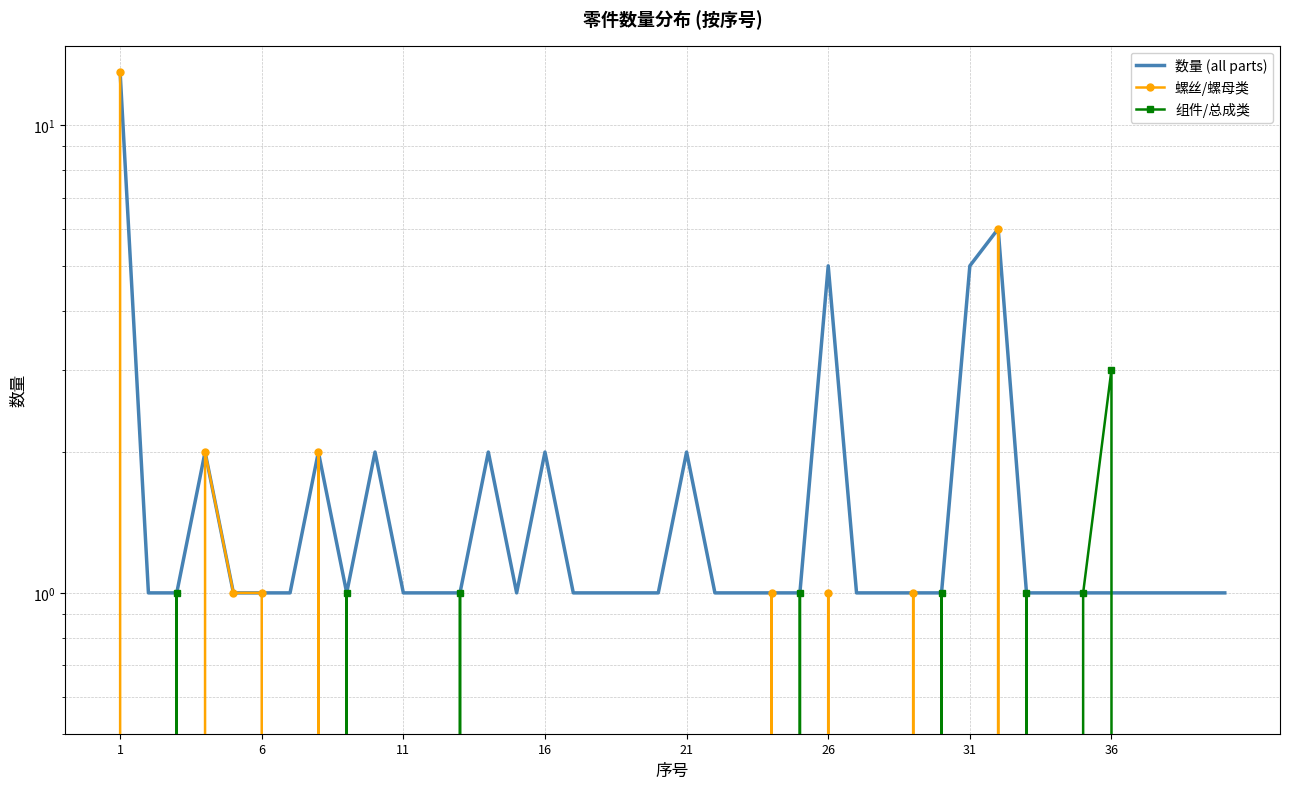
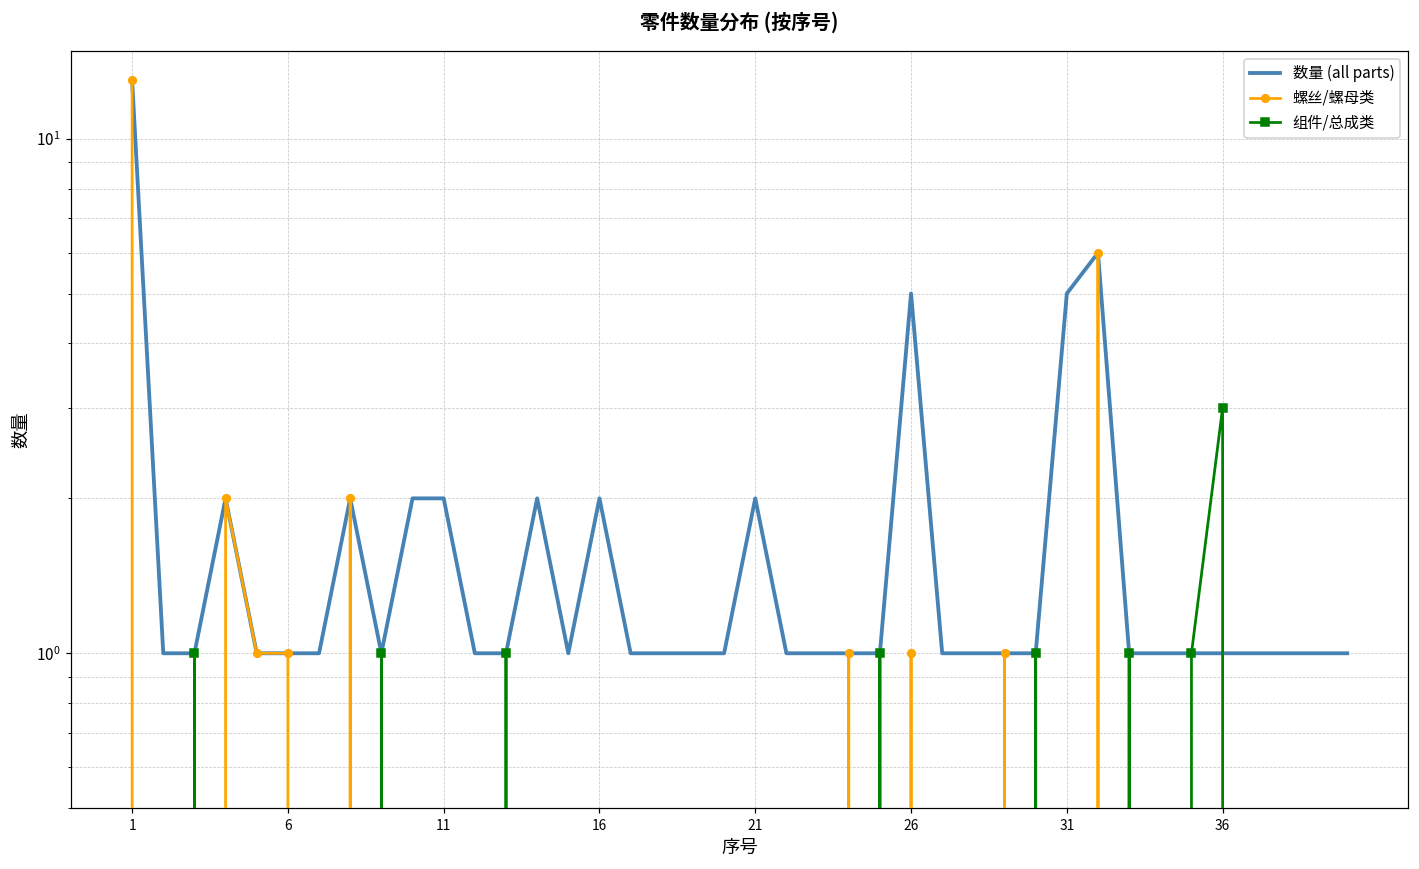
数量 (all parts), 11: 1 -> 2
